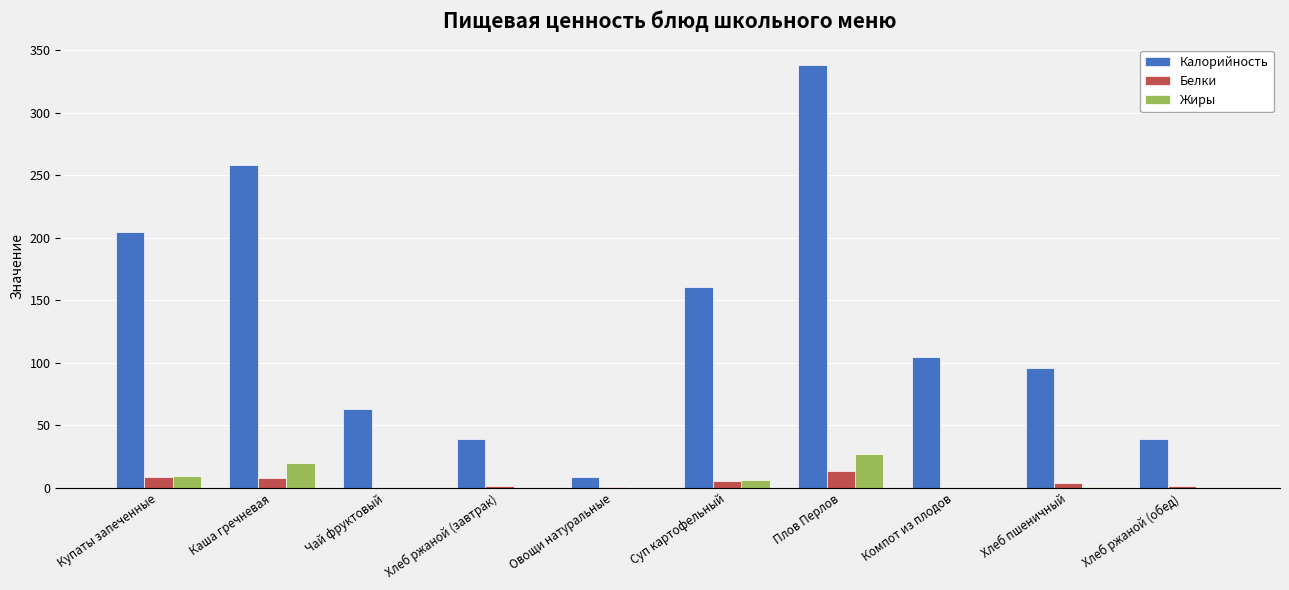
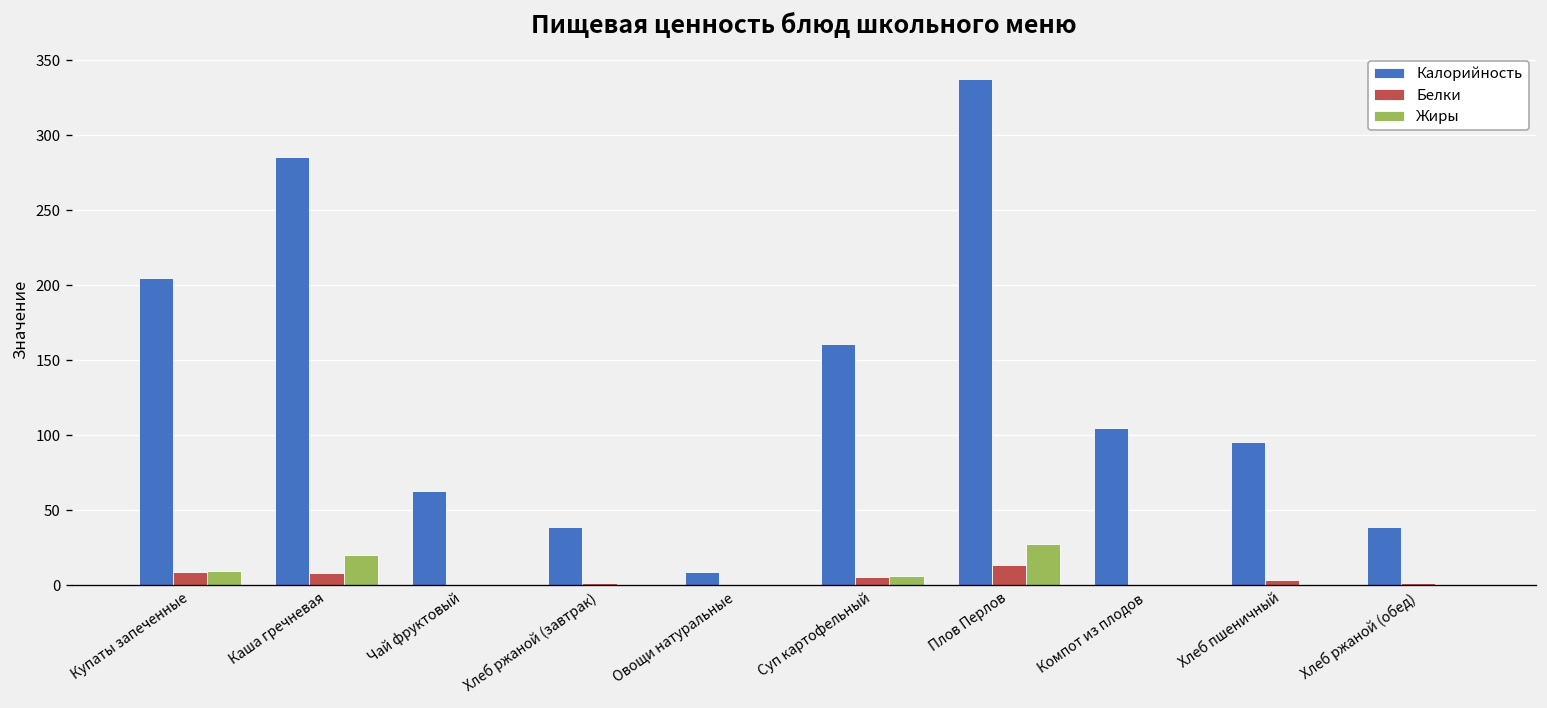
Калорийность, Каша гречневая: 258 -> 286
